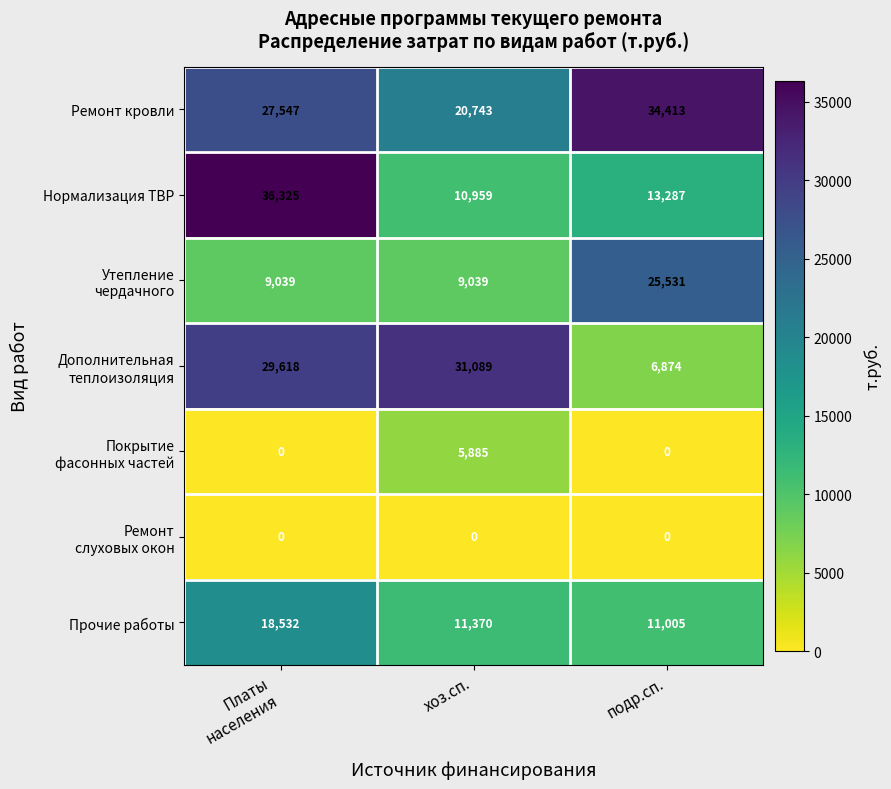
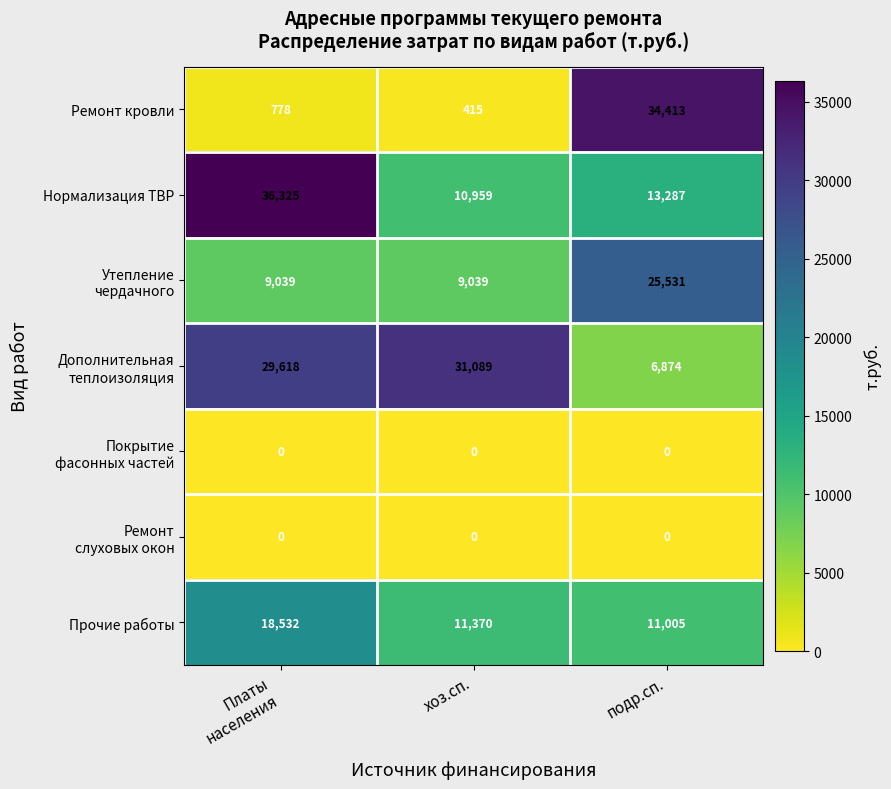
Ремонт кровли, Платы населения: 27,547 -> 778
Ремонт кровли, хоз.сп.: 20,743 -> 415
Покрытие фасонных частей, хоз.сп.: 5,885 -> 0
